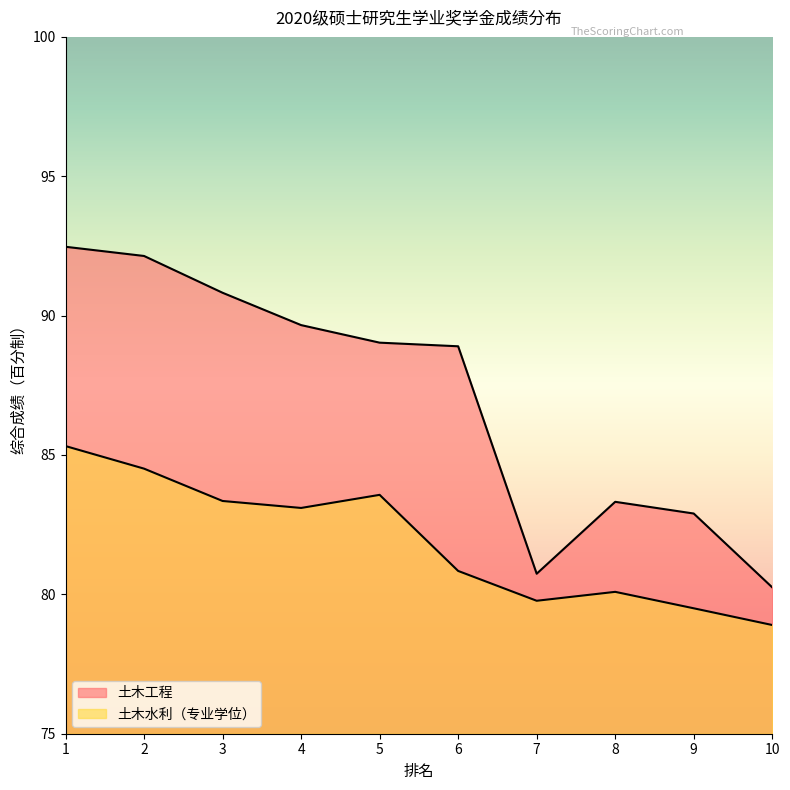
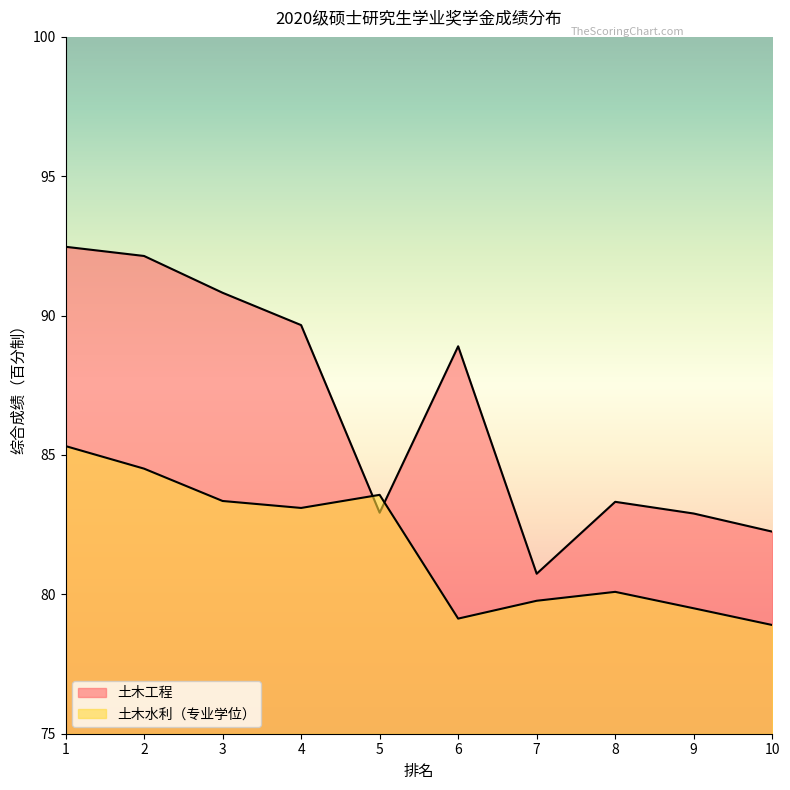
土木工程, 5: 89.0 -> 82.9
土木水利（专业学位）, 6: 80.8 -> 79.1
土木工程, 10: 80.3 -> 82.3
